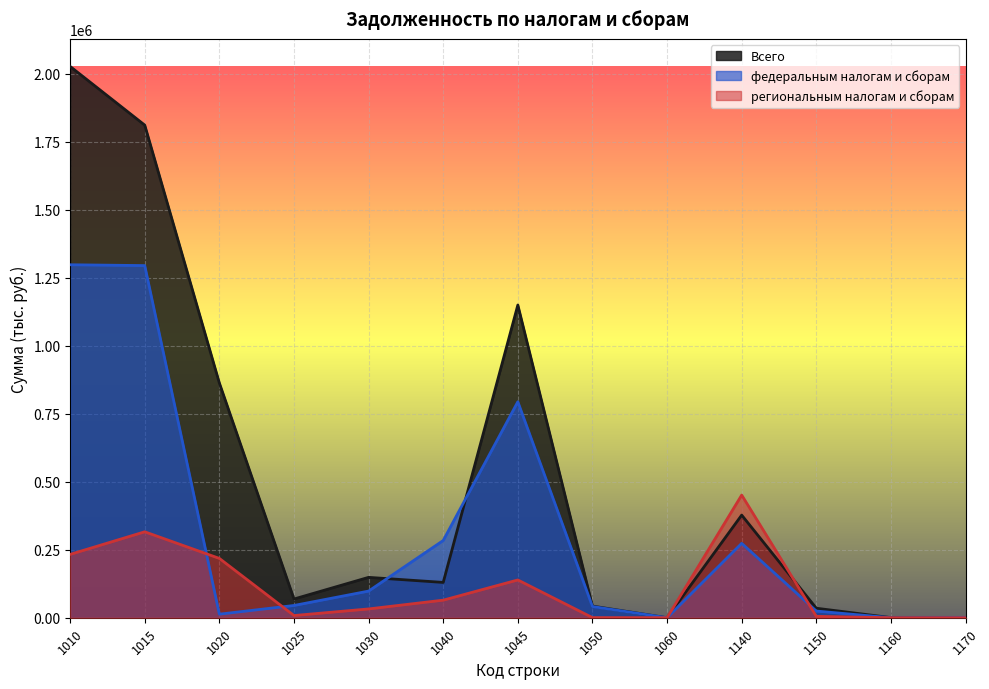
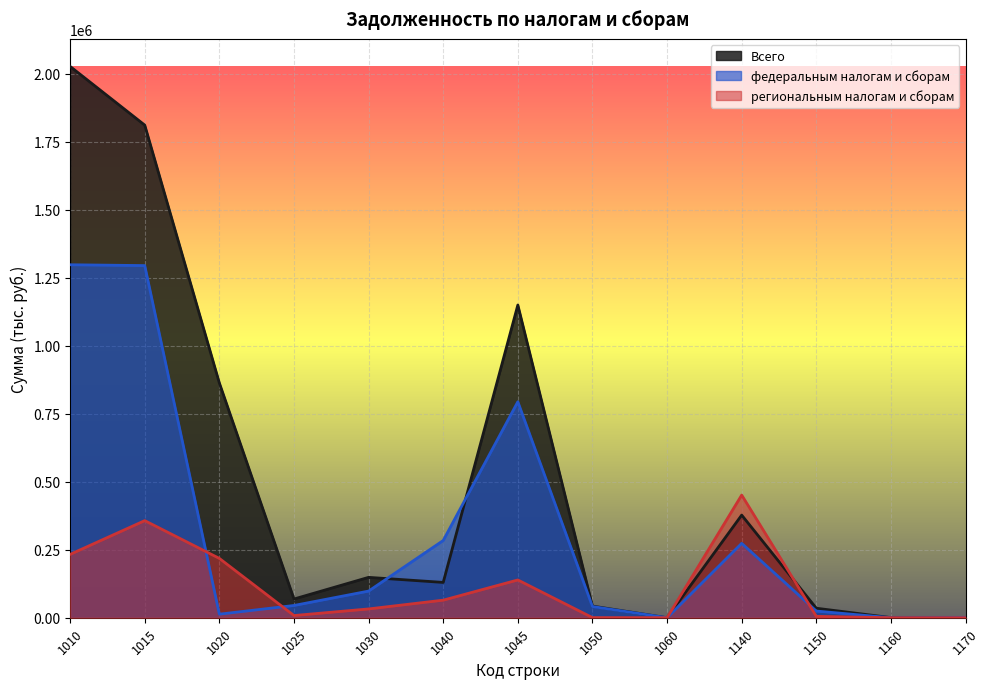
региональным налогам и сборам, 1015: 320000 -> 360000
